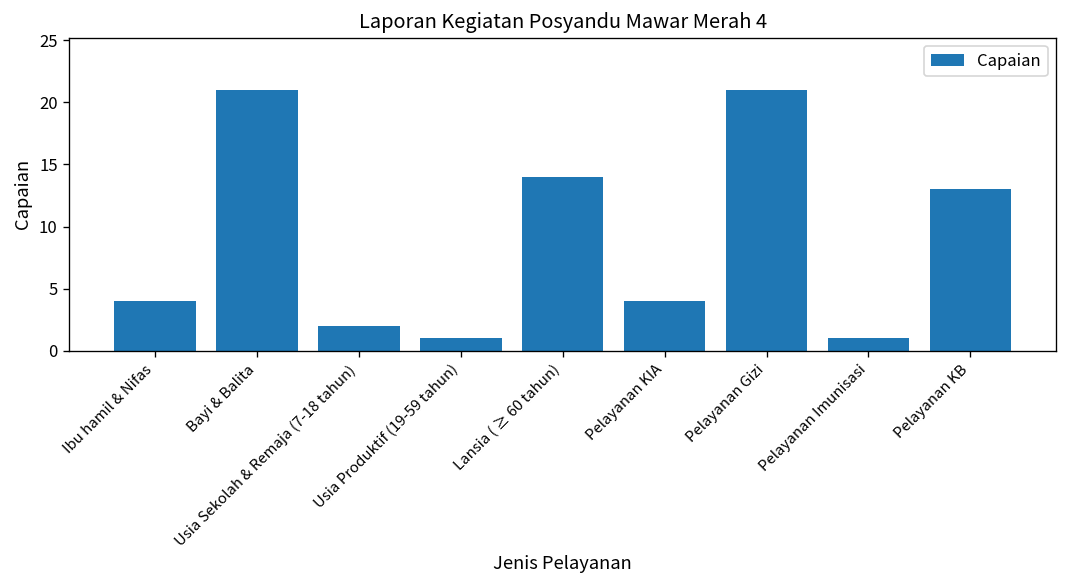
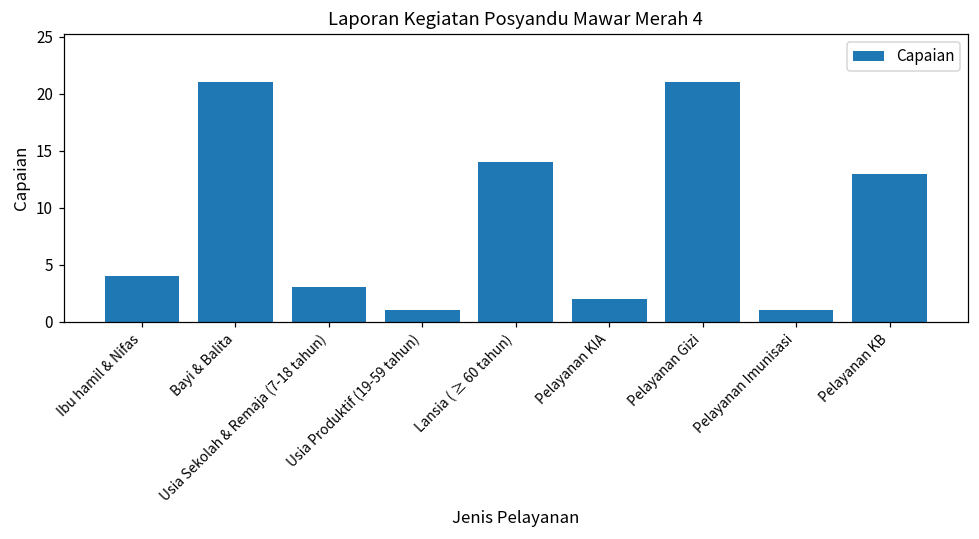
Usia Sekolah & Remaja (7-18 tahun): 2 -> 3
Pelayanan KIA: 4 -> 2
